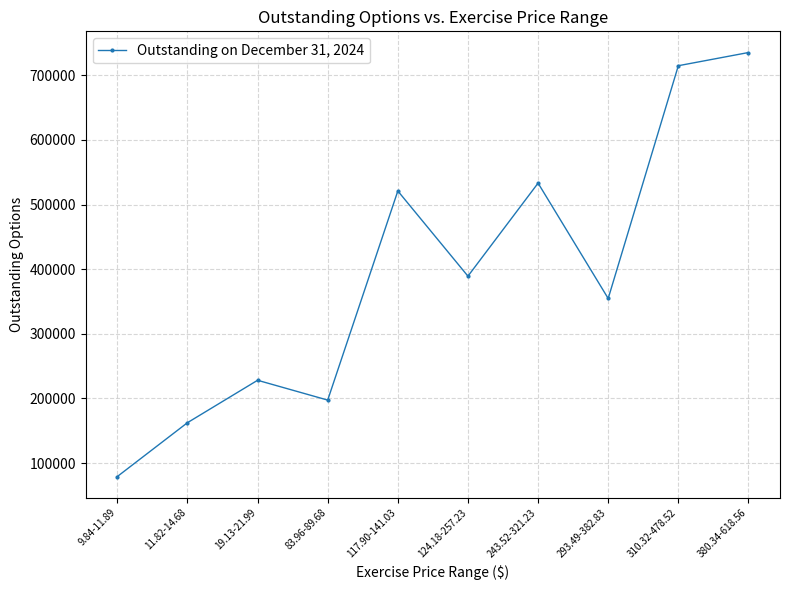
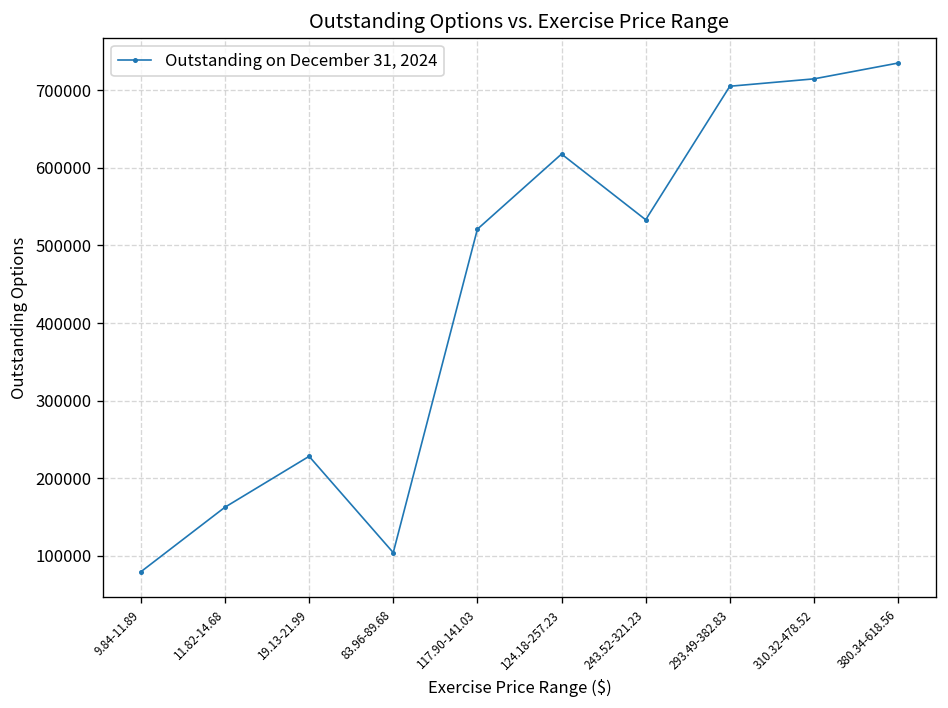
83.96-89.68: 200000 -> 100000
124.18-257.23: 390000 -> 620000
293.49-382.83: 350000 -> 710000
